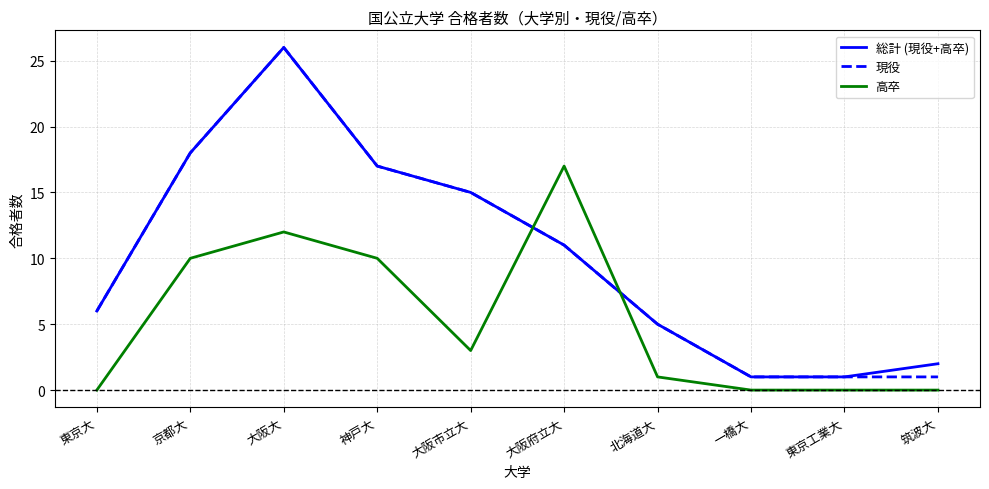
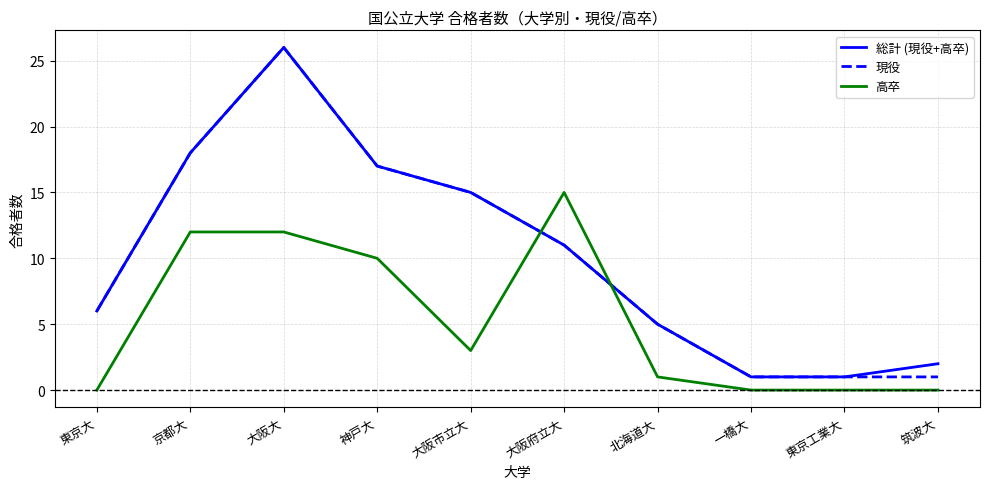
高卒, 京都大: 10 -> 12
高卒, 大阪府立大: 17 -> 15
